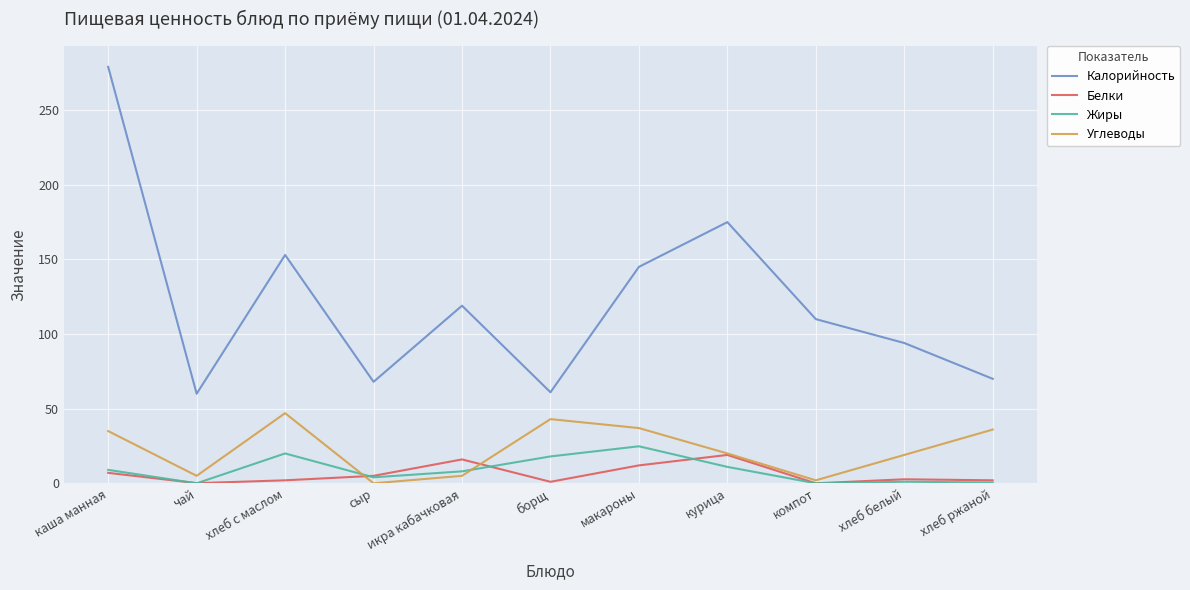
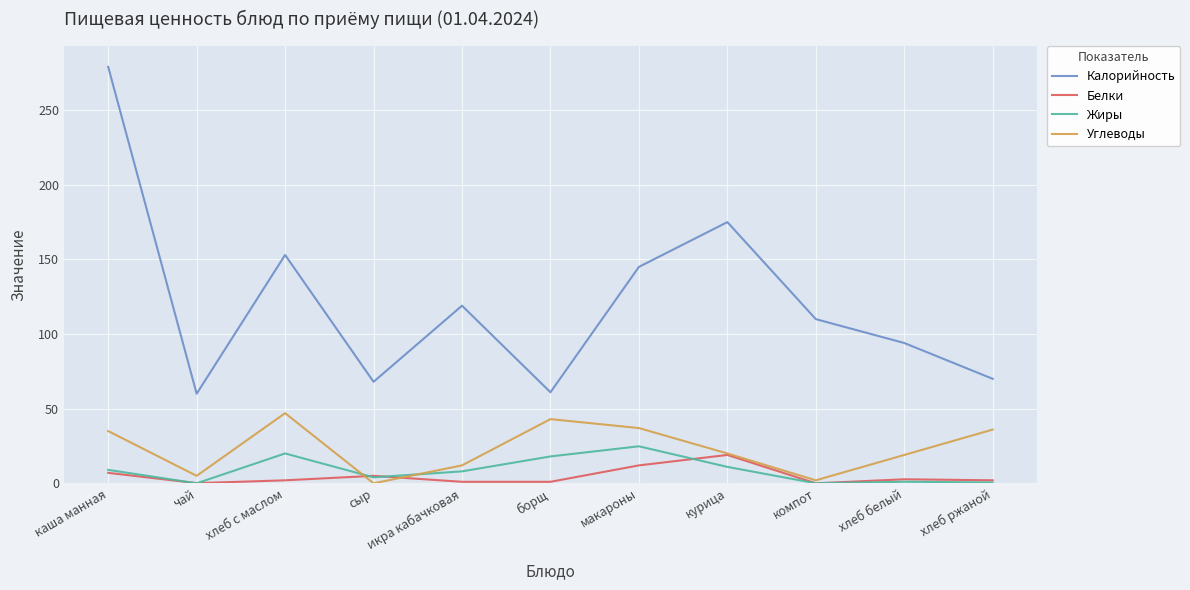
Белки, икра кабачковая: 16 -> 1
Углеводы, икра кабачковая: 5 -> 12
